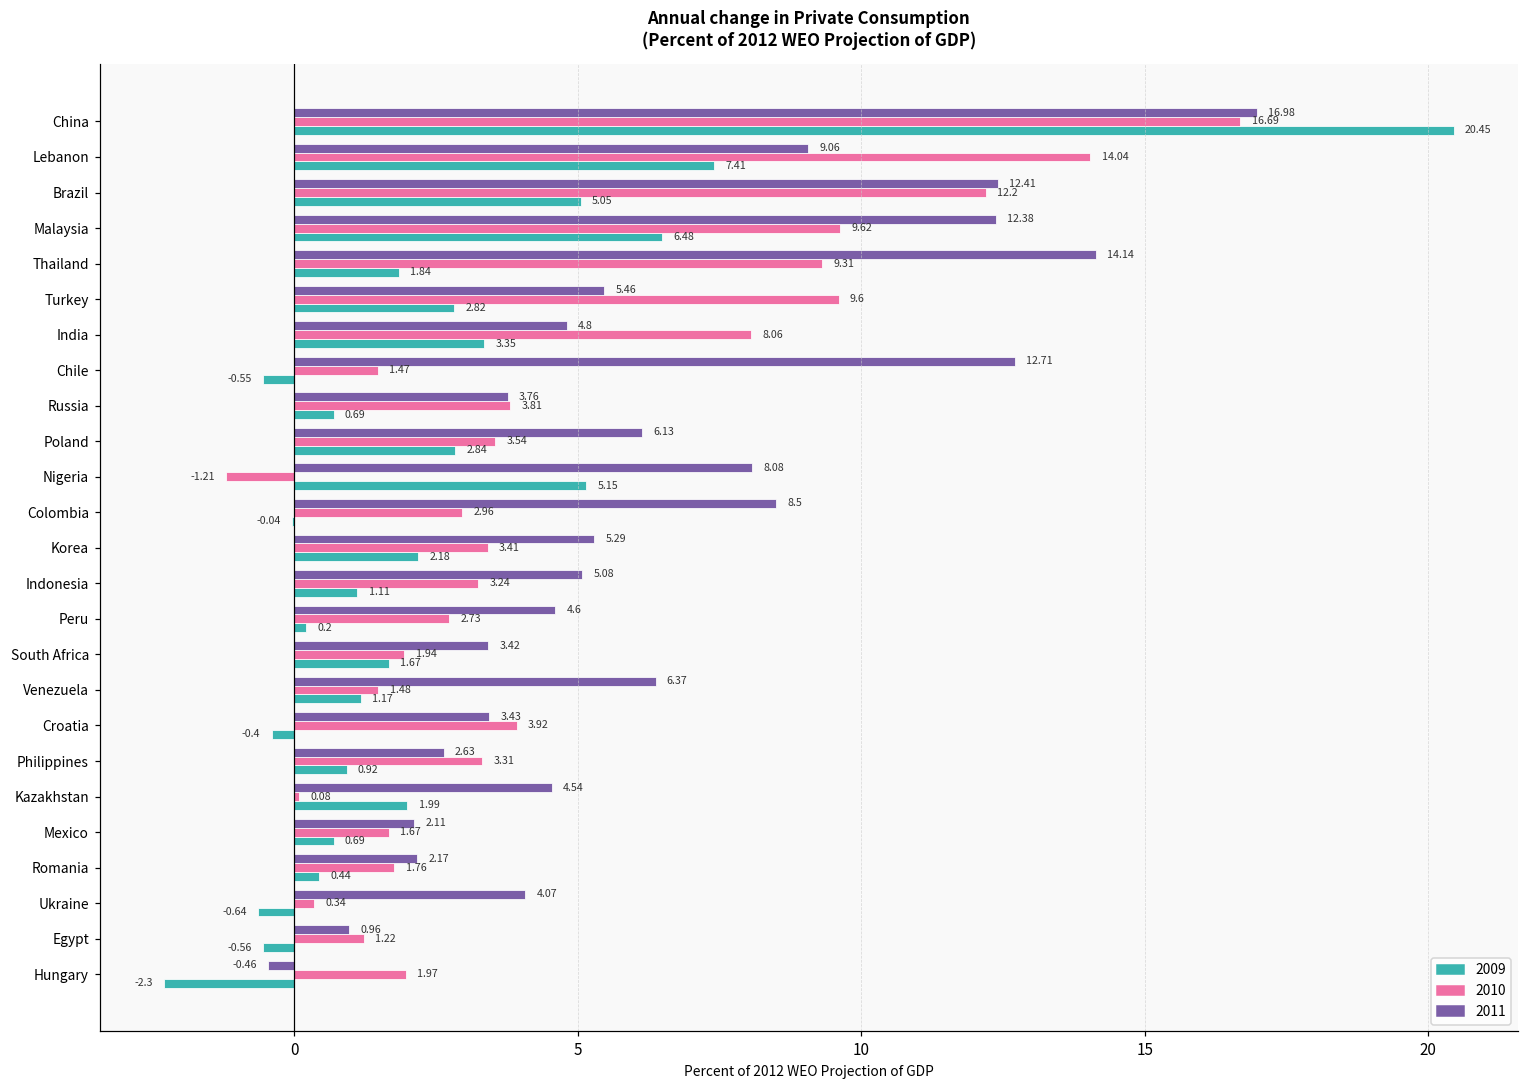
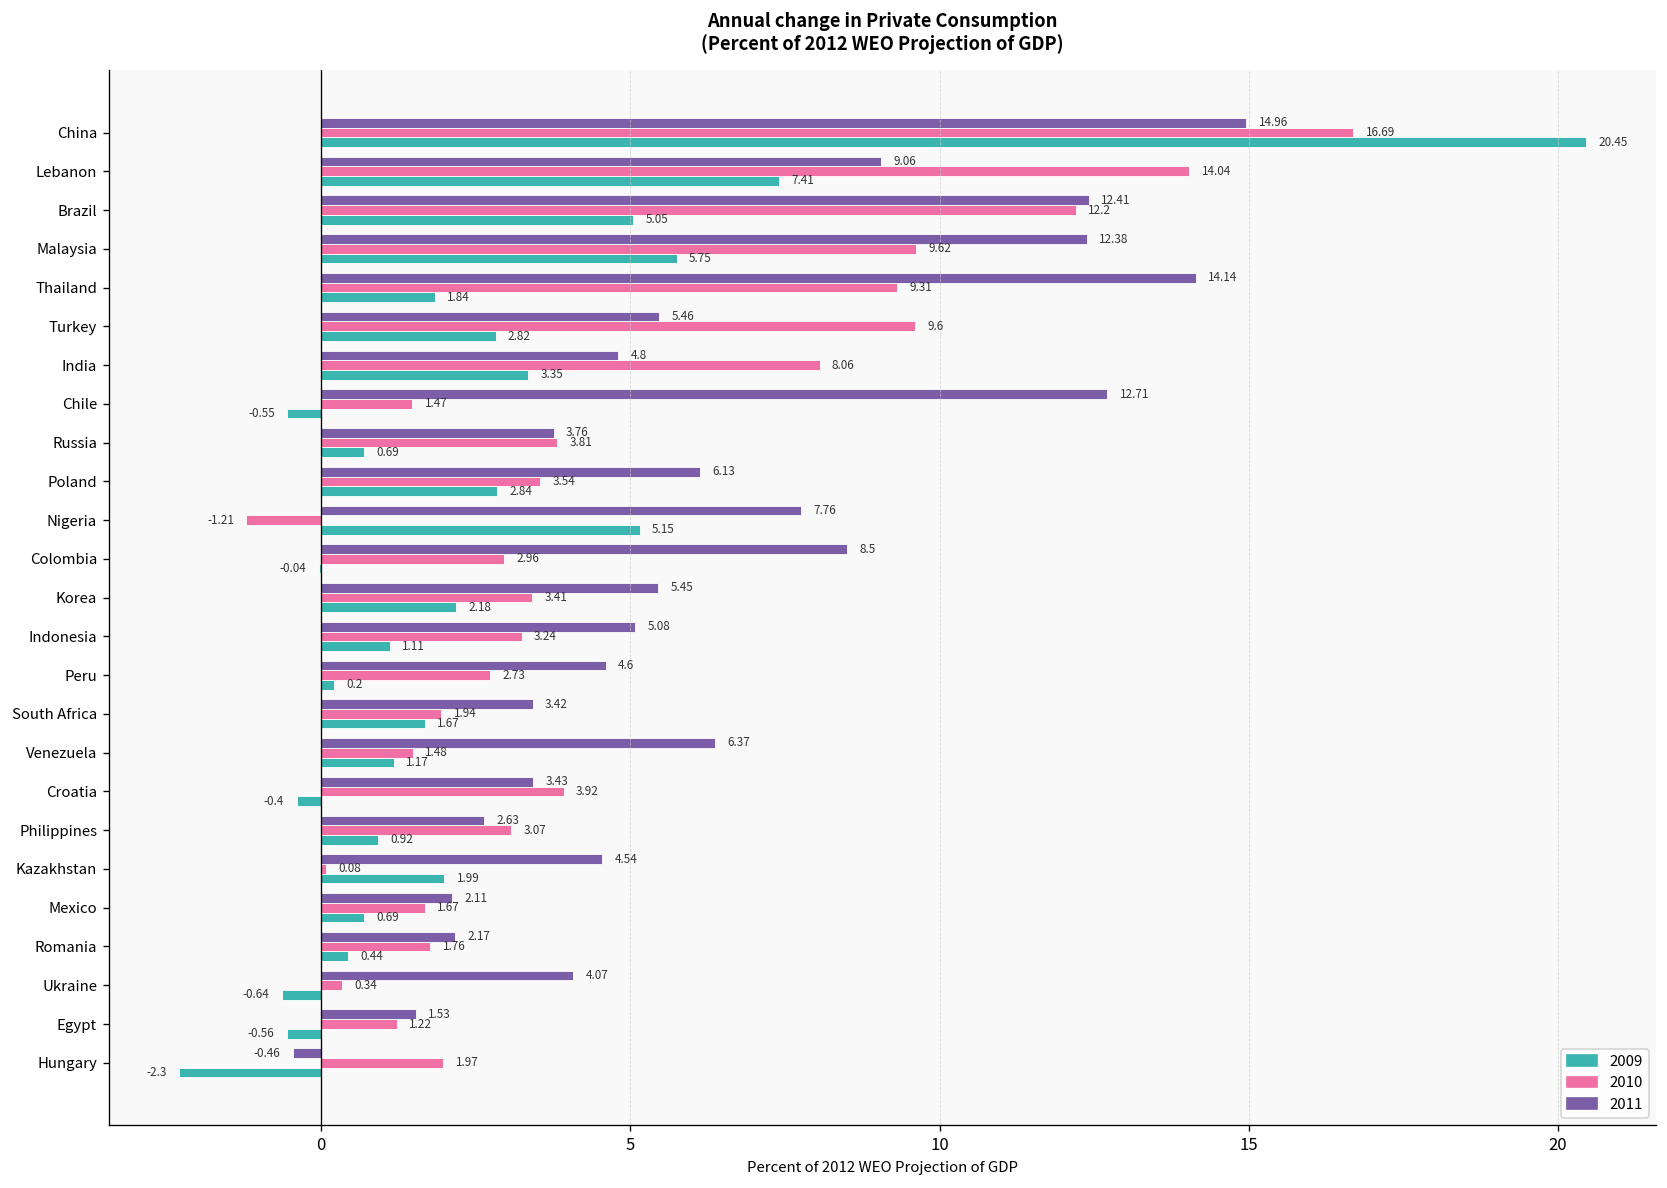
2011, China: 16.98 -> 14.96
2009, Malaysia: 6.48 -> 5.75
2011, Nigeria: 8.08 -> 7.76
2011, Korea: 5.29 -> 5.45
2010, Philippines: 3.31 -> 3.07
2011, Egypt: 0.96 -> 1.53
